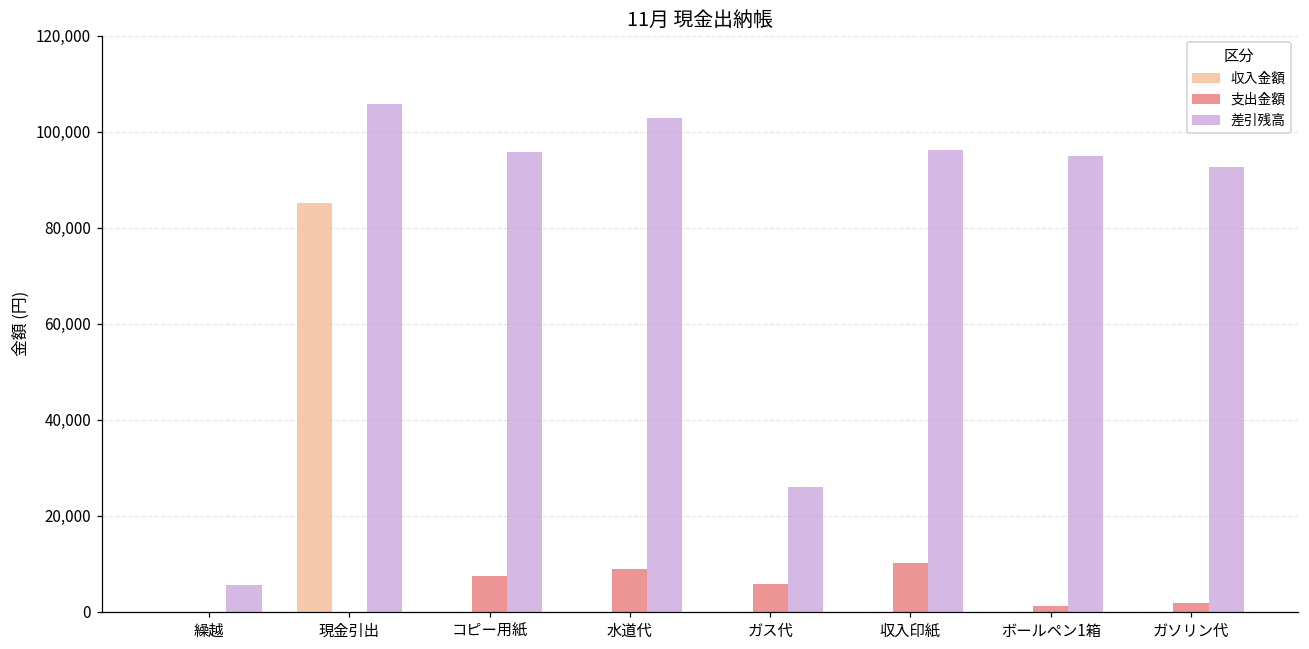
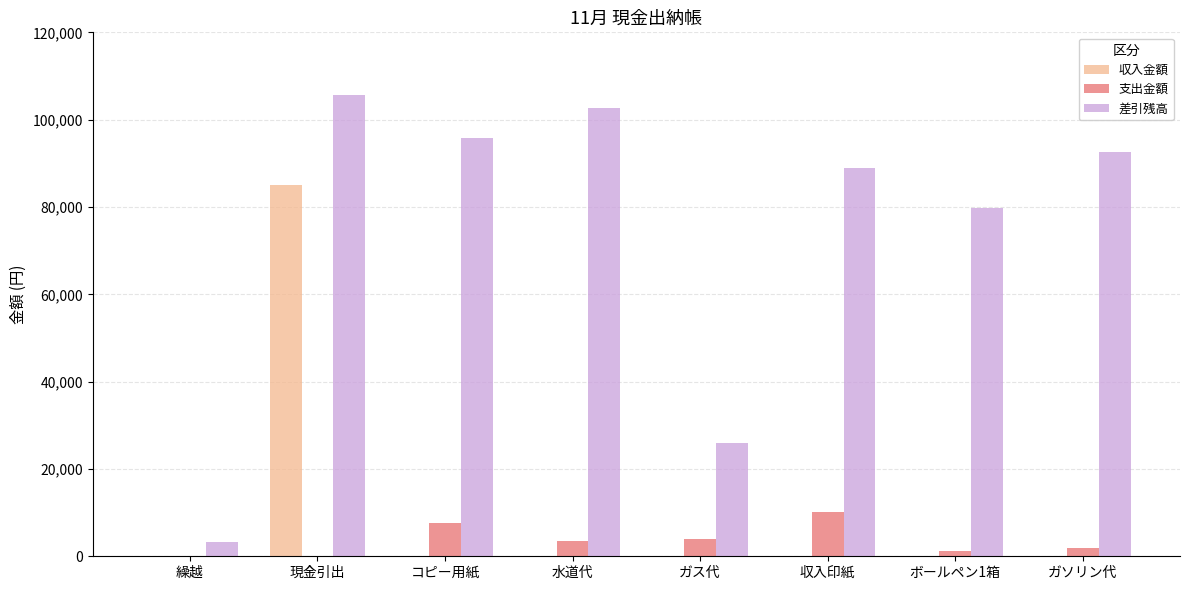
差引残高, 繰越: 6,000 -> 3,000
支出金額, 水道代: 9,000 -> 4,000
支出金額, ガス代: 6,000 -> 4,000
差引残高, 収入印紙: 96,000 -> 89,000
差引残高, ボールペン1箱: 95,000 -> 80,000
